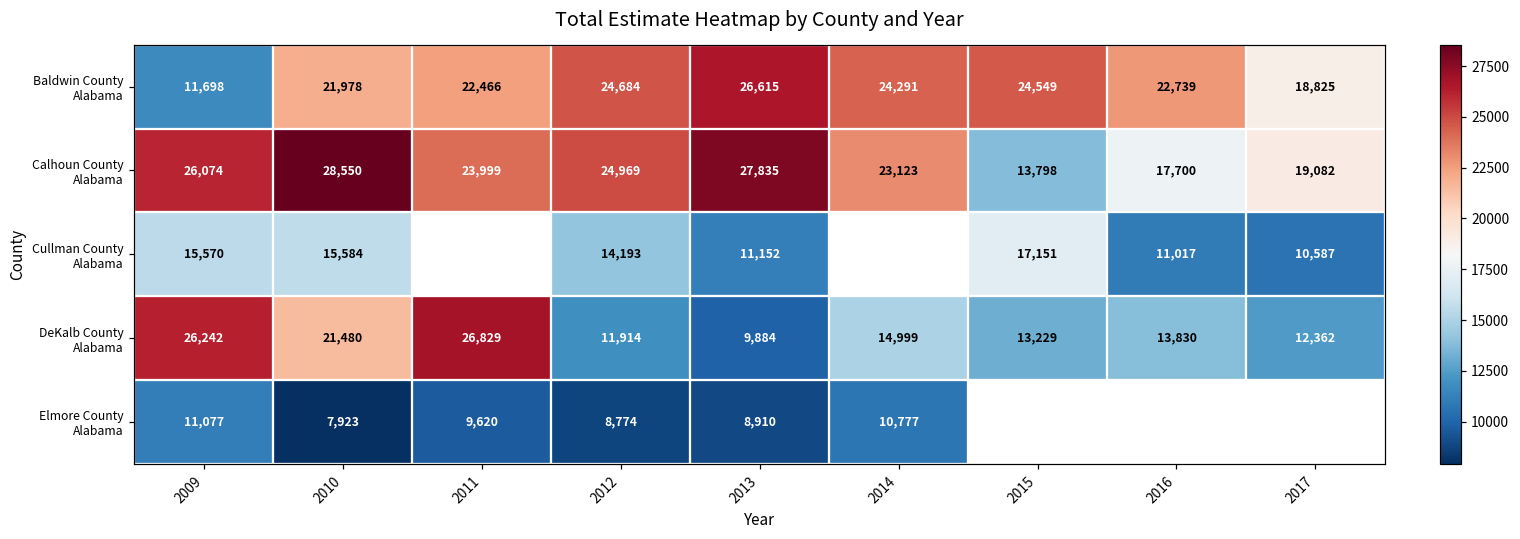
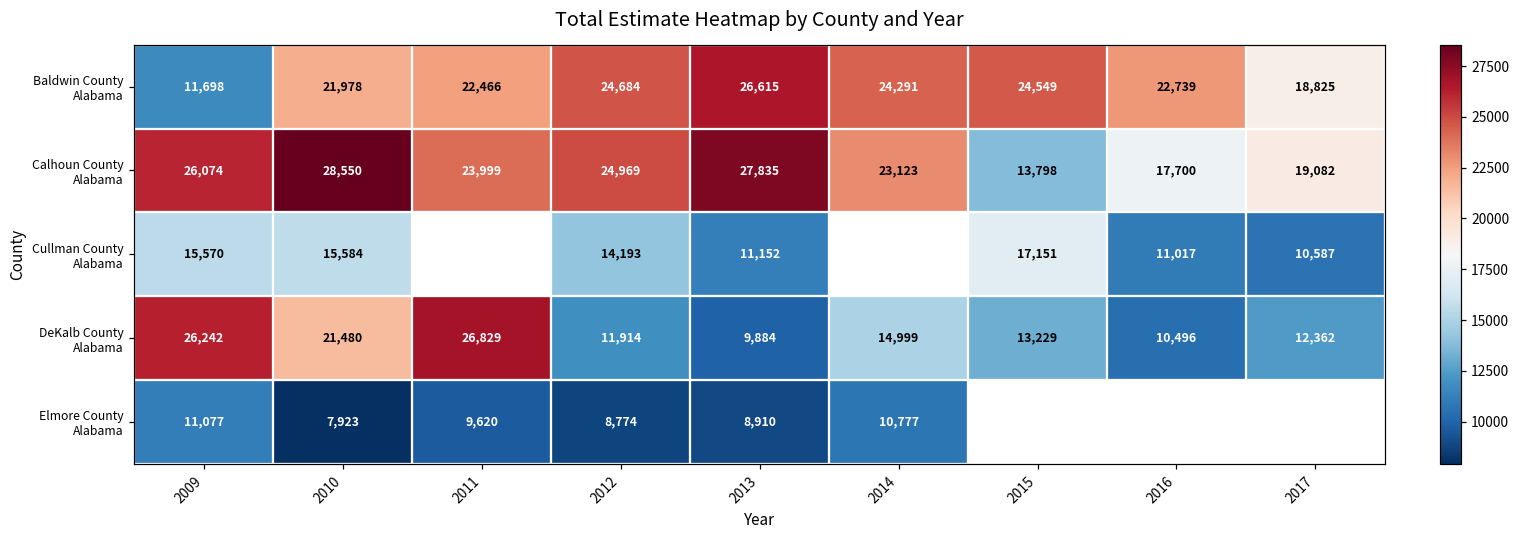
DeKalb County Alabama, 2016: 13,830 -> 10,496
